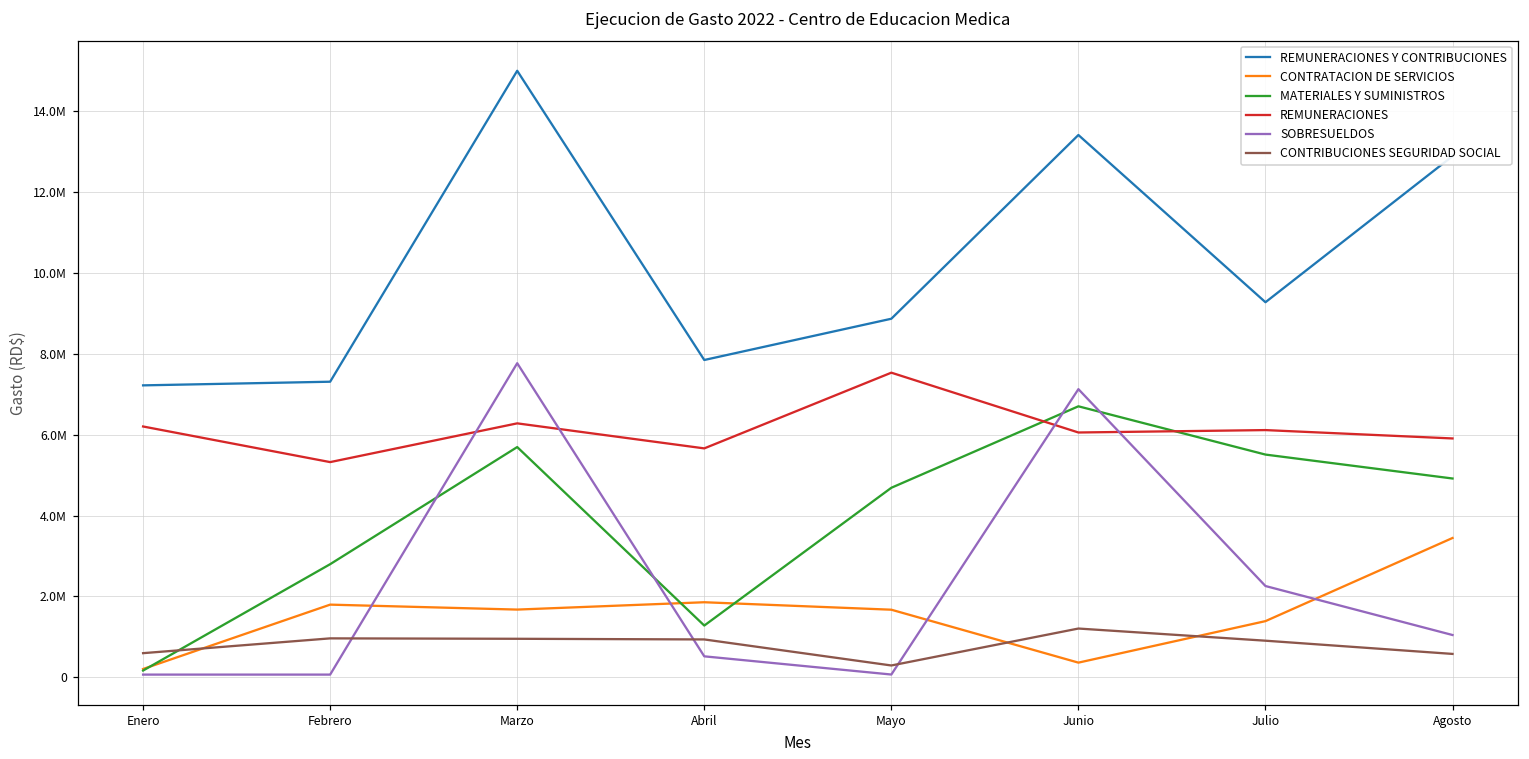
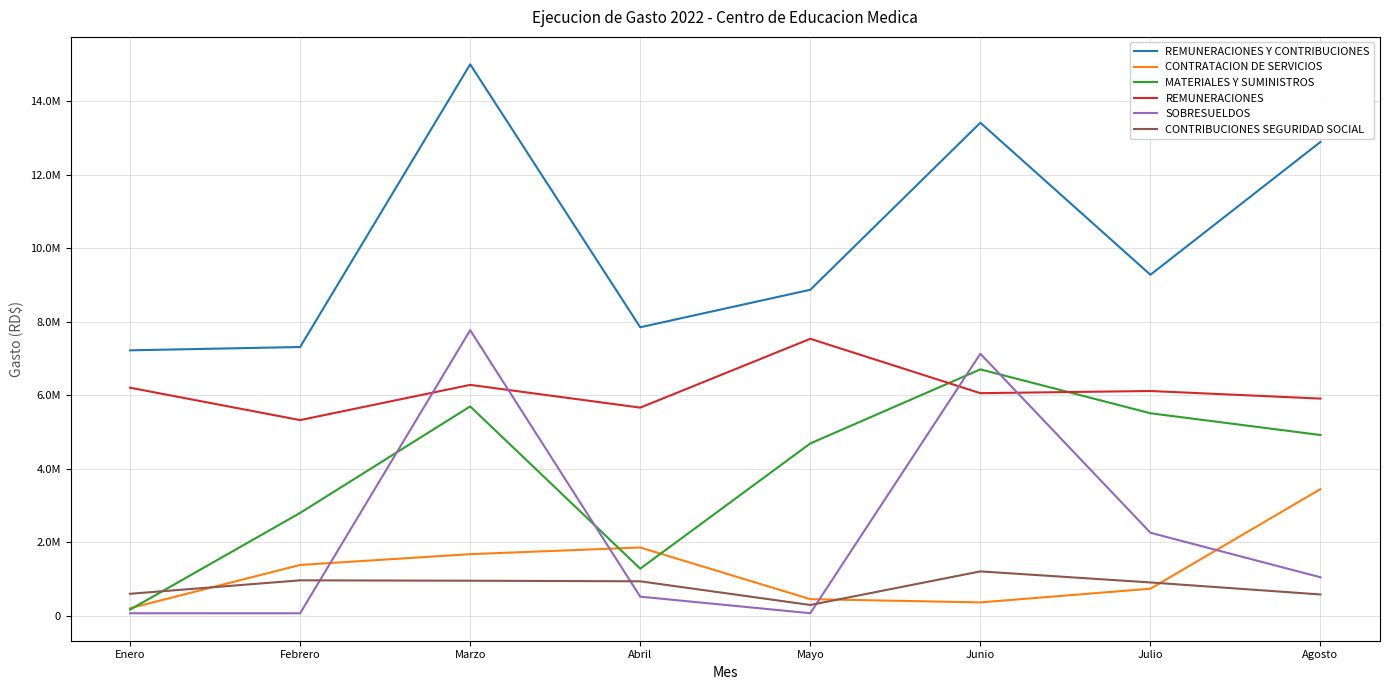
CONTRATACION DE SERVICIOS, Febrero: 1800000 -> 1400000
CONTRATACION DE SERVICIOS, Mayo: 1700000 -> 500000
CONTRATACION DE SERVICIOS, Julio: 1400000 -> 700000
